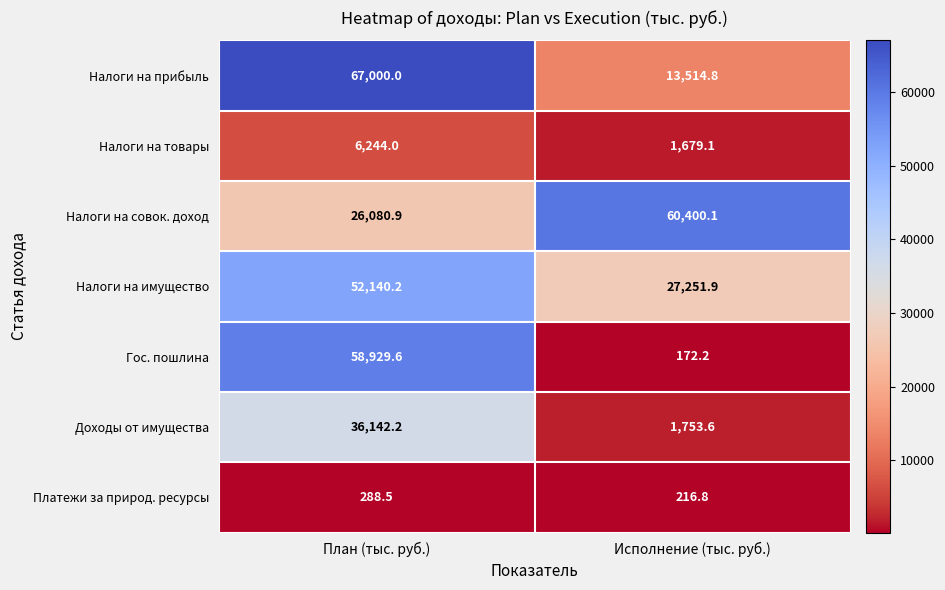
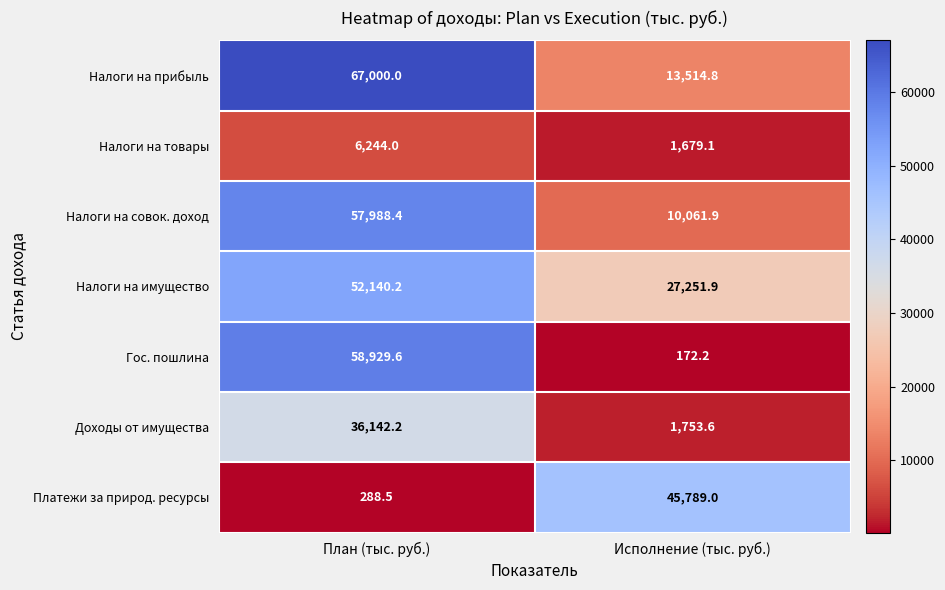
Налоги на совок. доход, План (тыс. руб.): 26,080.9 -> 57,988.4
Налоги на совок. доход, Исполнение (тыс. руб.): 60,400.1 -> 10,061.9
Платежи за природ. ресурсы, Исполнение (тыс. руб.): 216.8 -> 45,789.0
